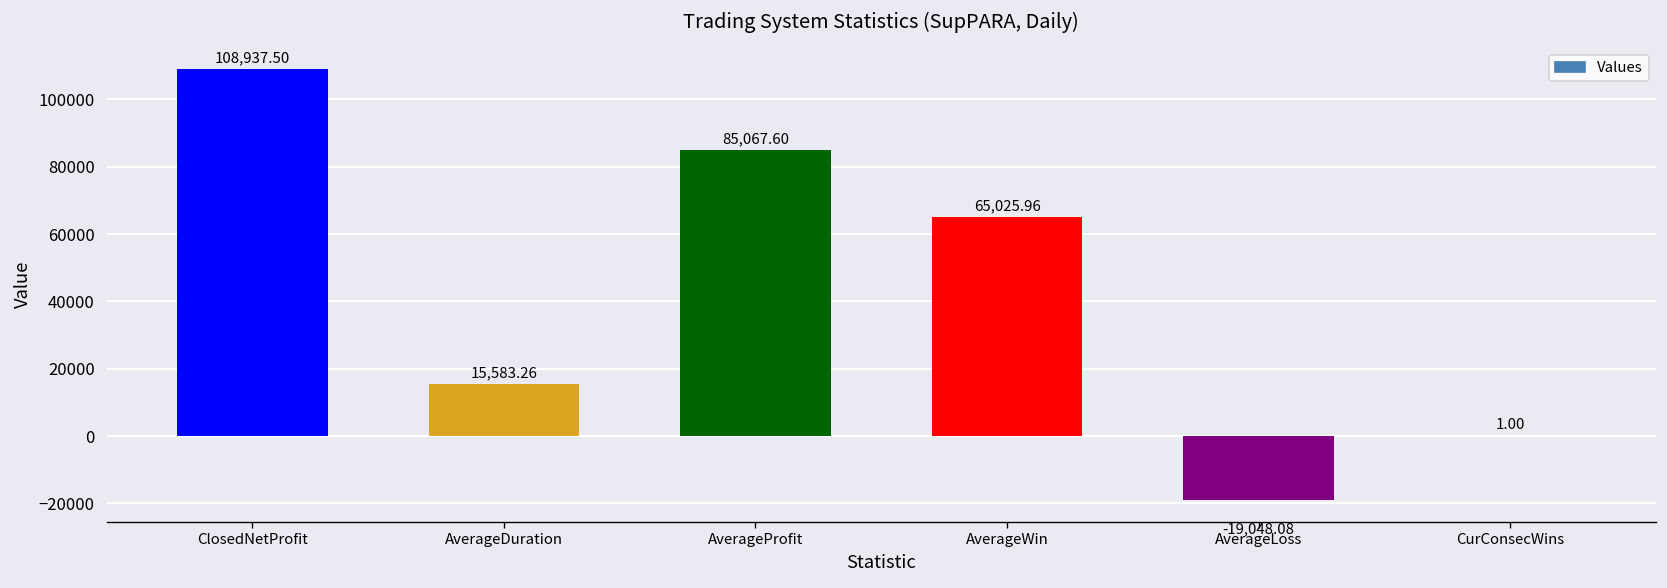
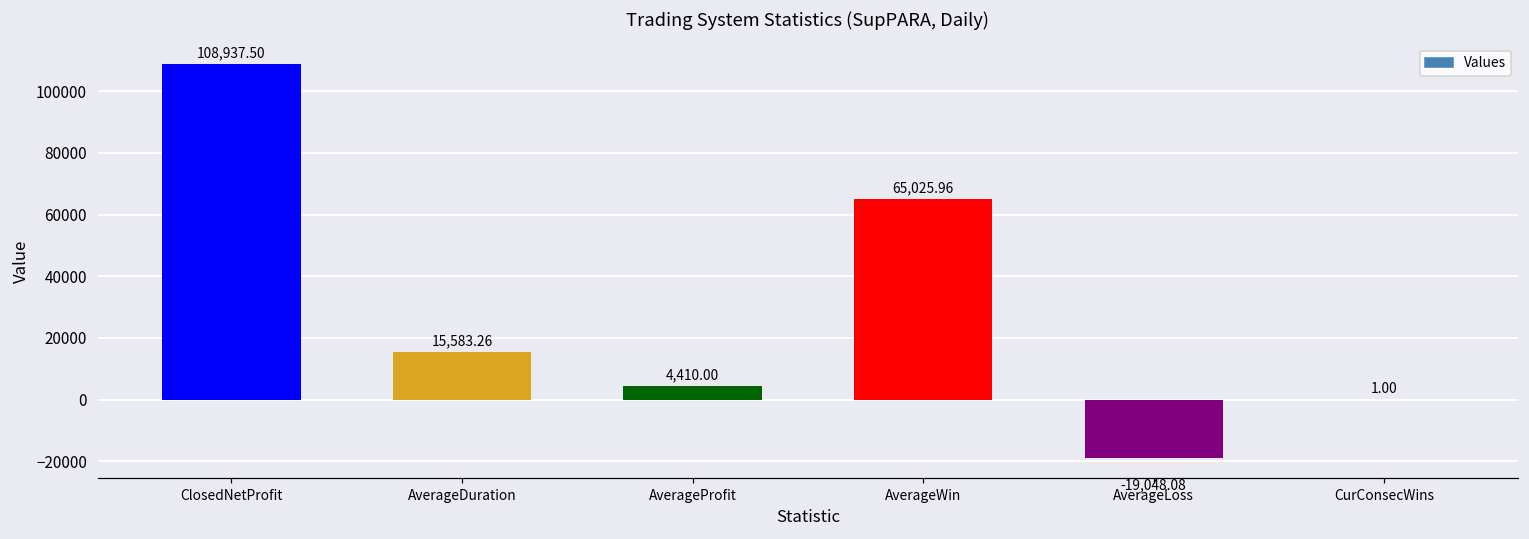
AverageProfit: 85,067.60 -> 4,410.00
